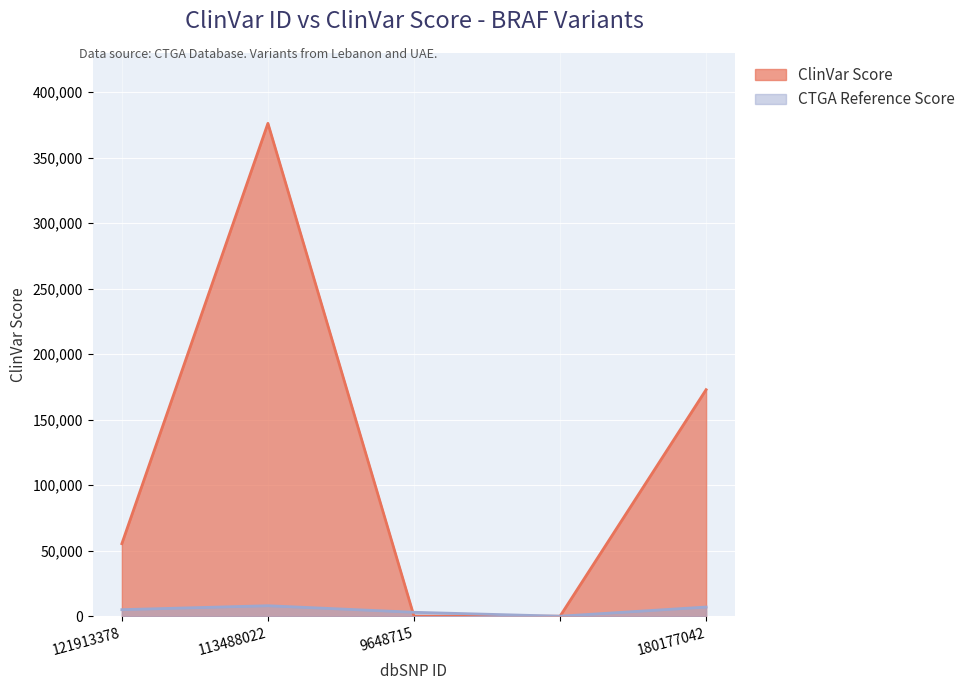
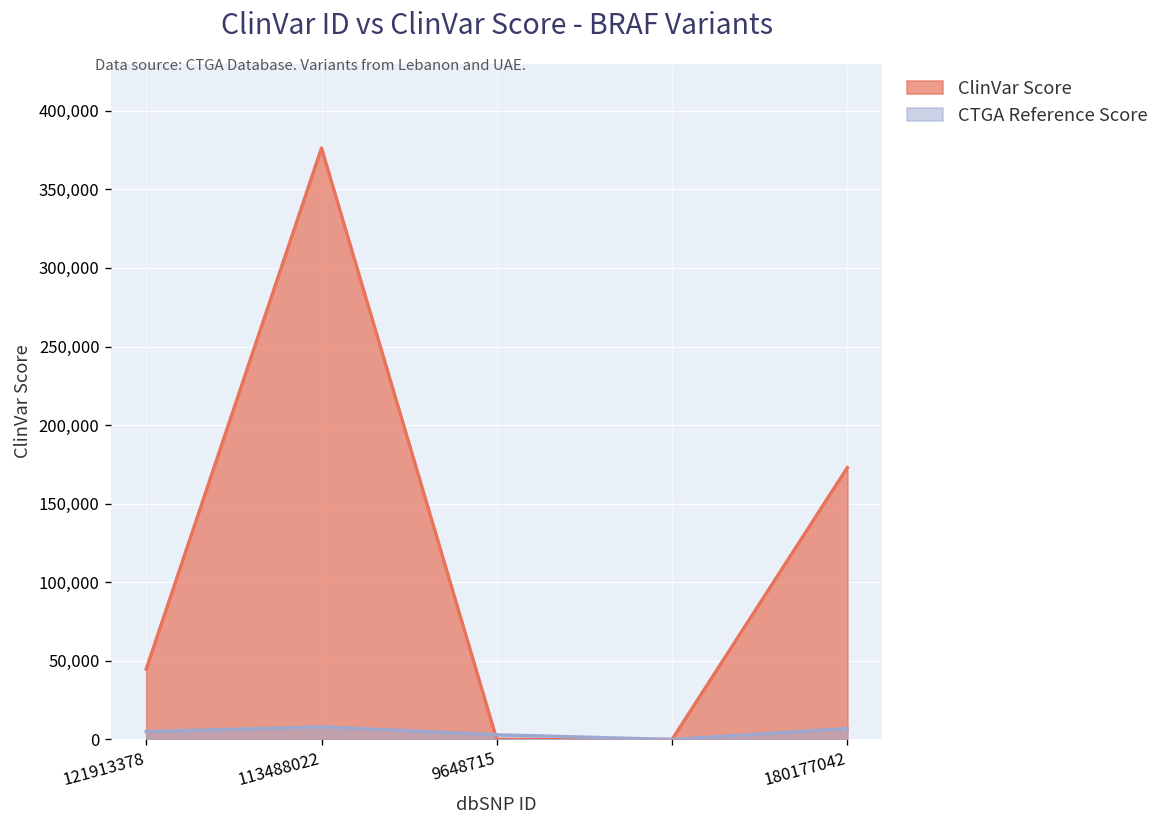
ClinVar Score, 121913378: 55,000 -> 45,000
